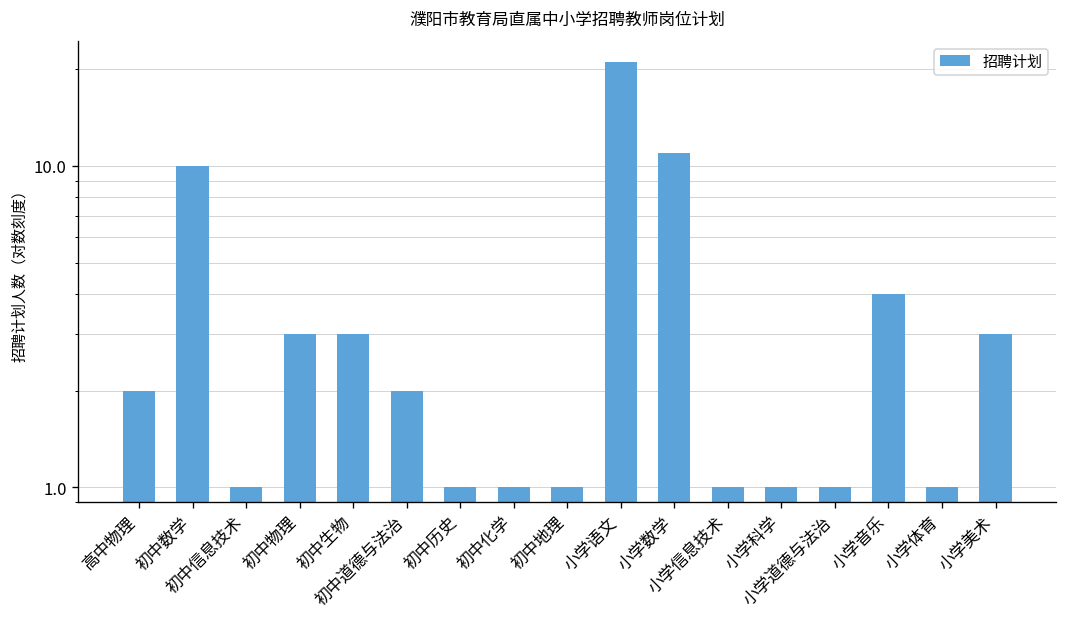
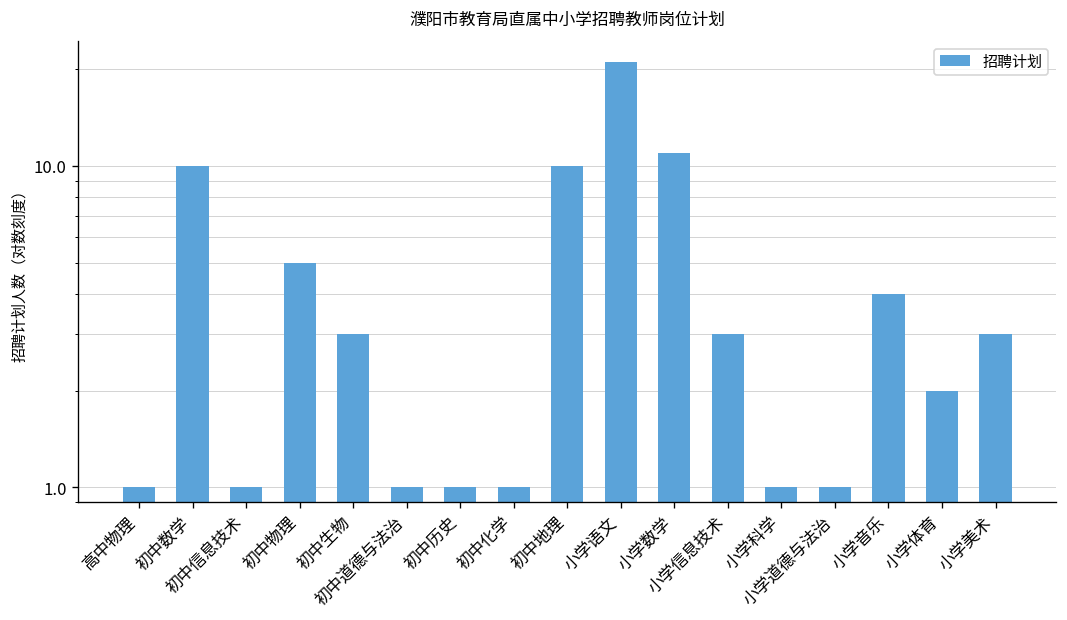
高中物理: 2 -> 1
初中物理: 3 -> 5
初中道德与法治: 2 -> 1
初中地理: 1 -> 10
小学信息技术: 1 -> 3
小学体育: 1 -> 2
